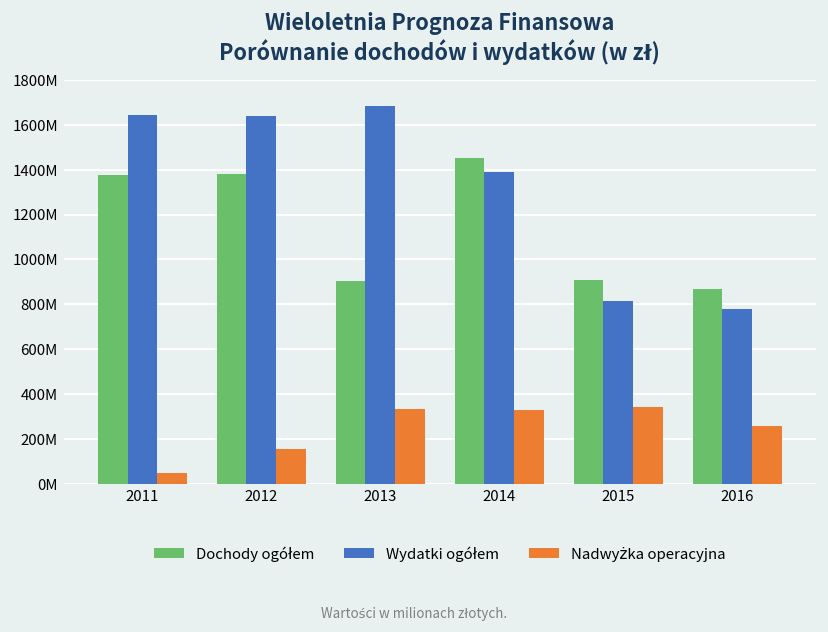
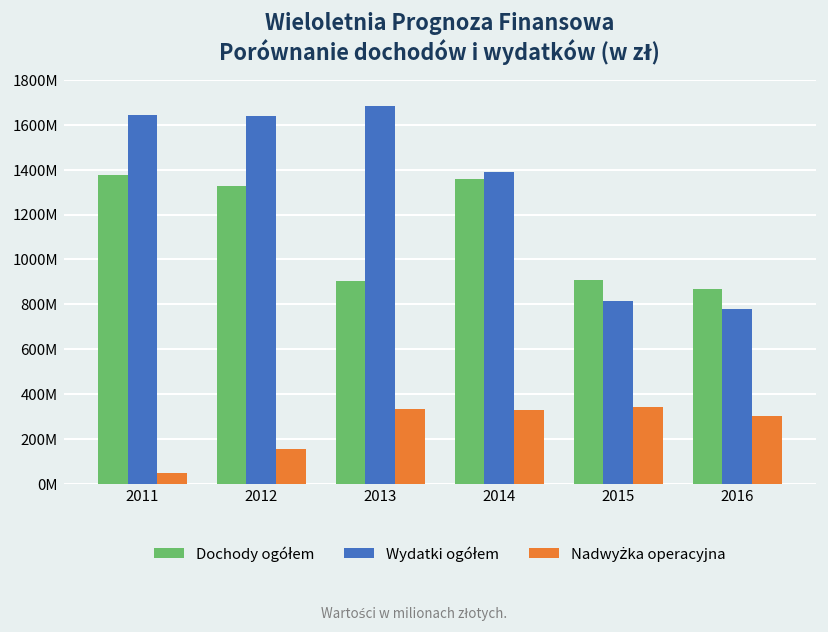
Dochody ogółem, 2012: 1380000000 -> 1330000000
Dochody ogółem, 2014: 1450000000 -> 1360000000
Nadwyżka operacyjna, 2016: 260000000 -> 300000000
